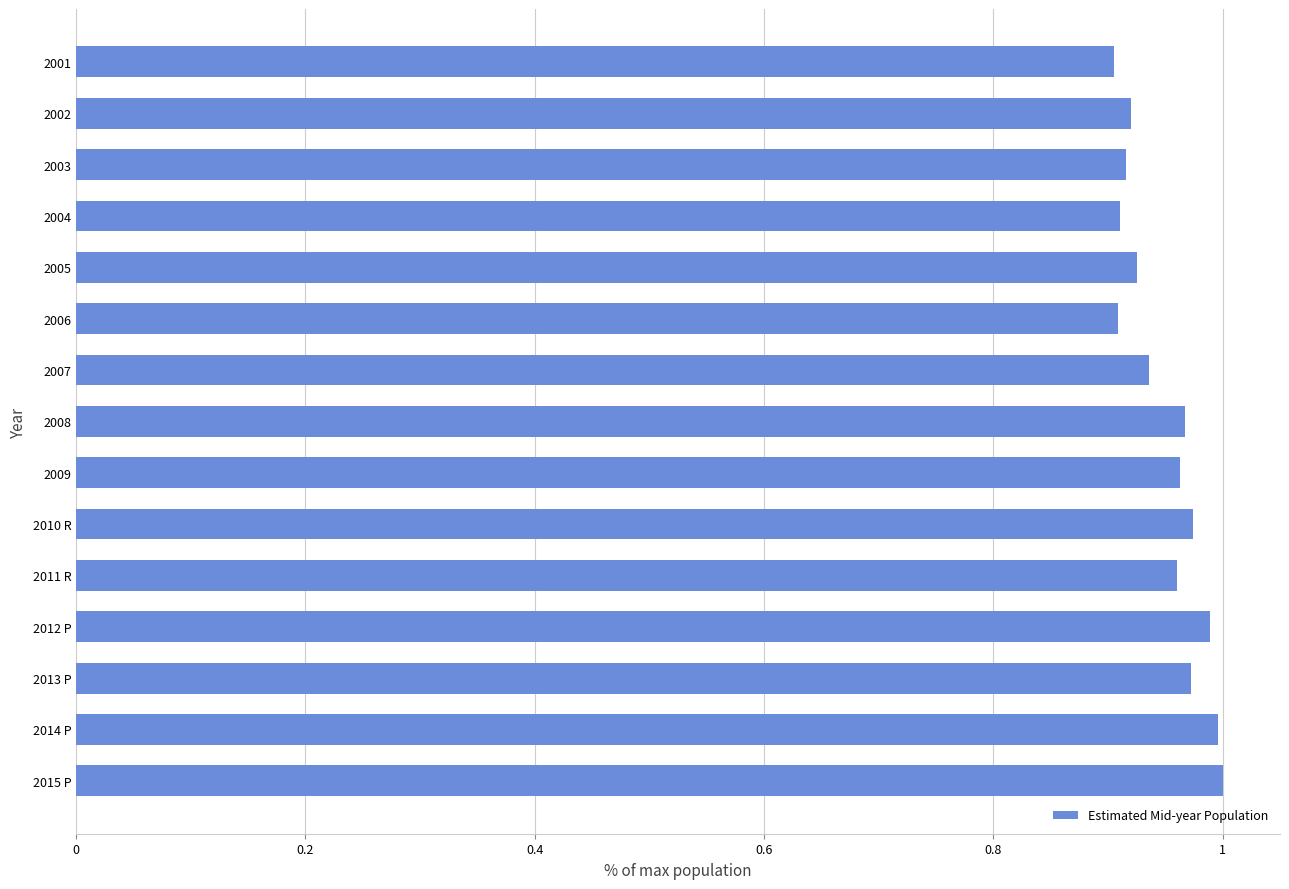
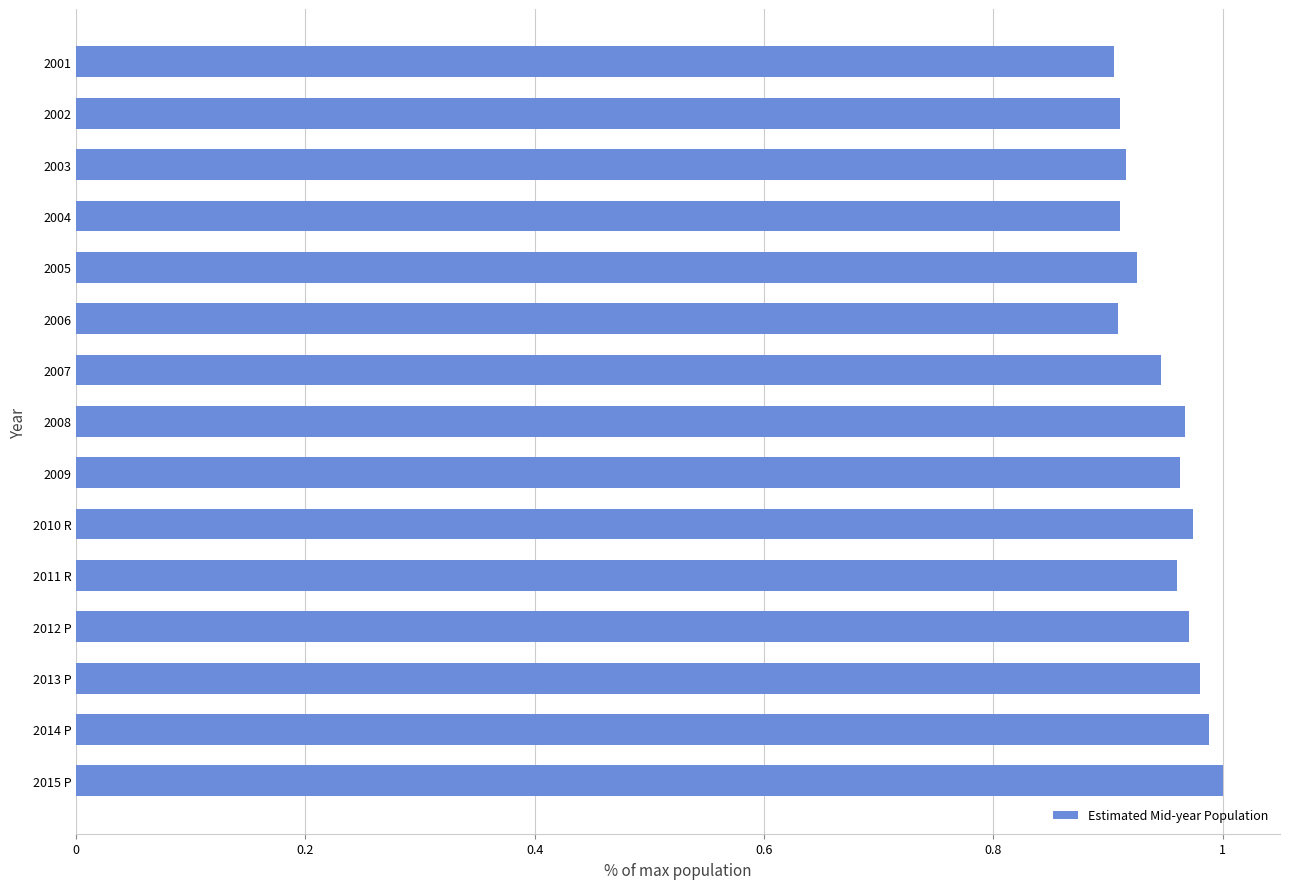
2002: 0.920 -> 0.910
2007: 0.935 -> 0.947
2012 P: 0.989 -> 0.970
2013 P: 0.972 -> 0.980
2014 P: 0.996 -> 0.989
